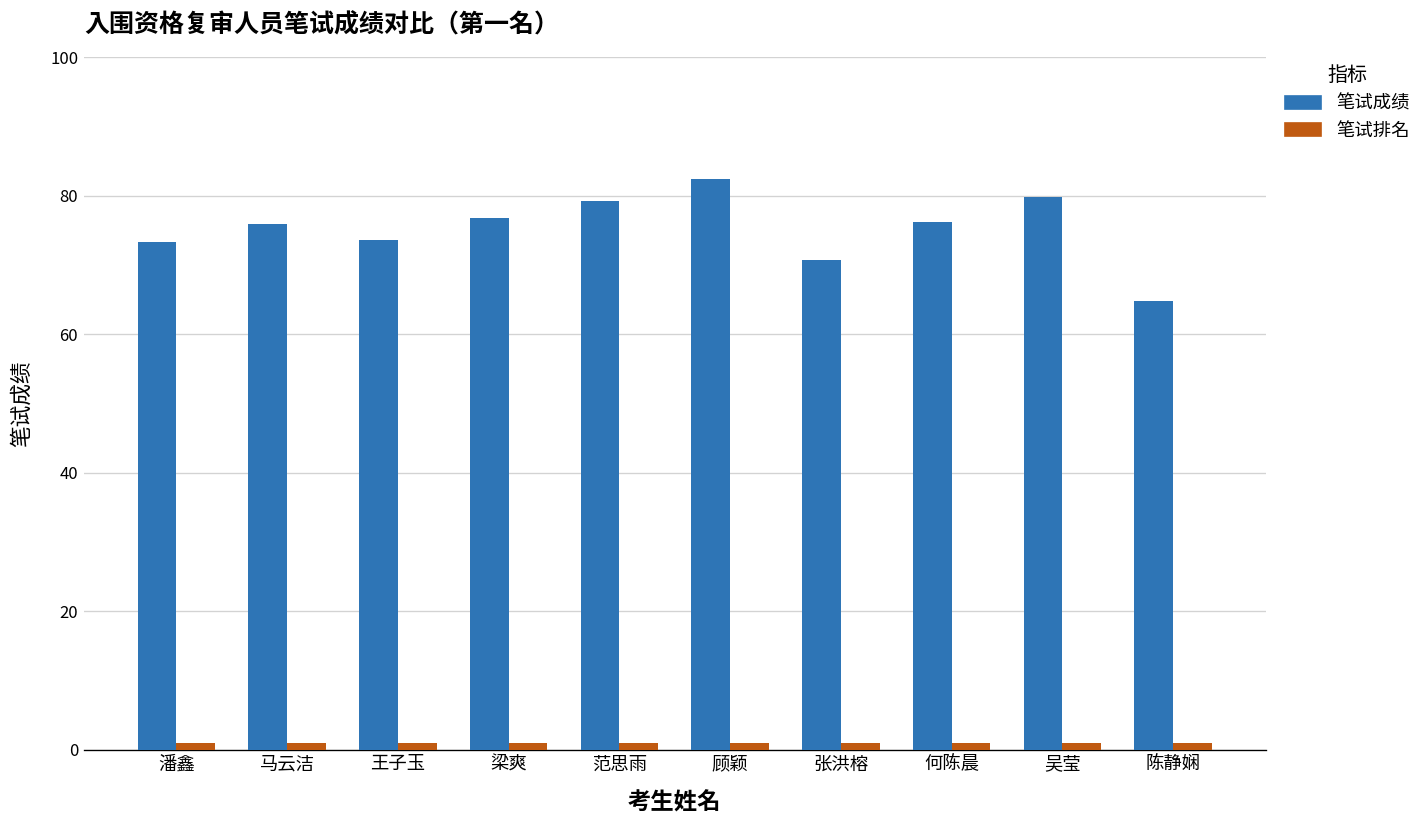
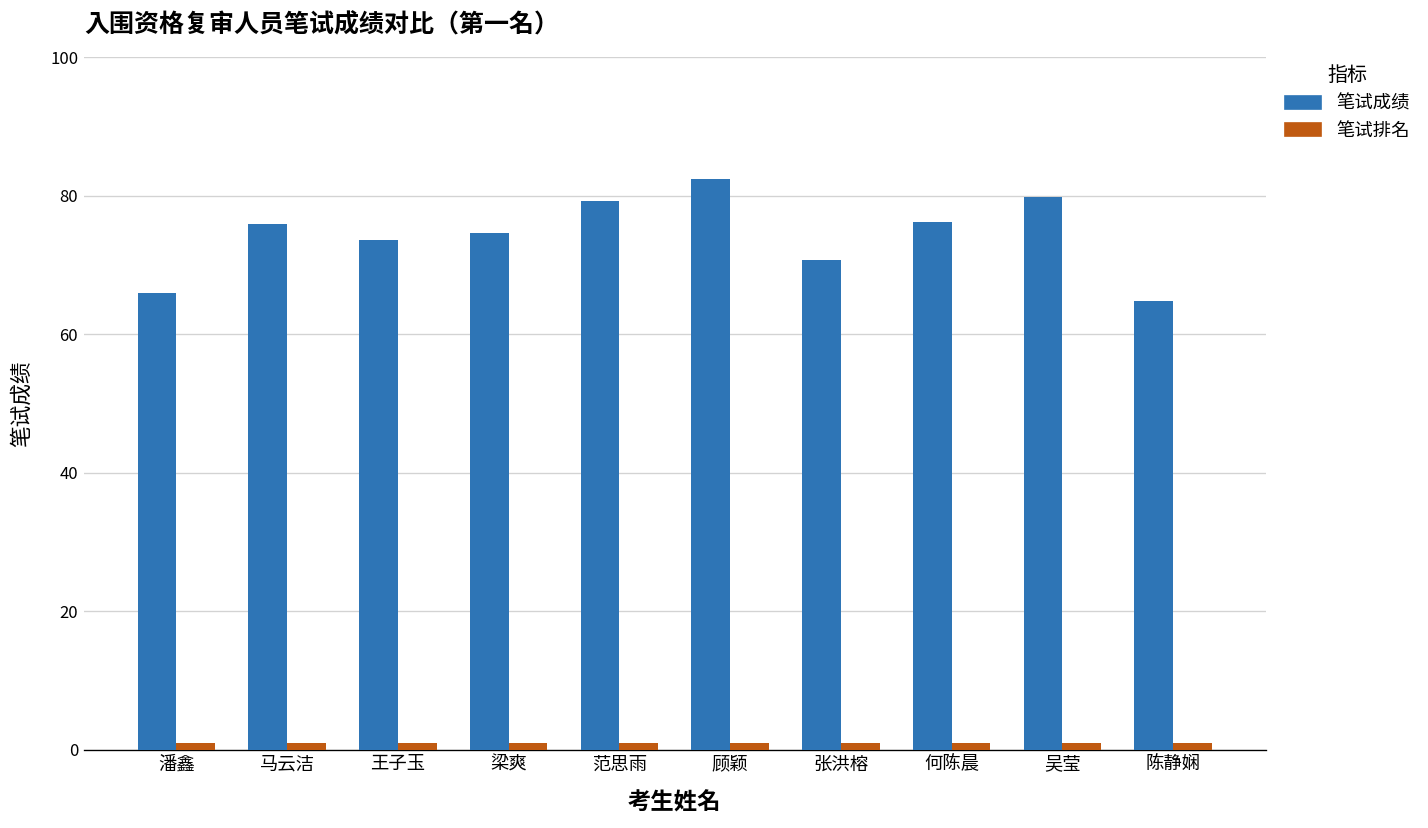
笔试成绩, 潘鑫: 73 -> 66
笔试成绩, 梁爽: 77 -> 75
